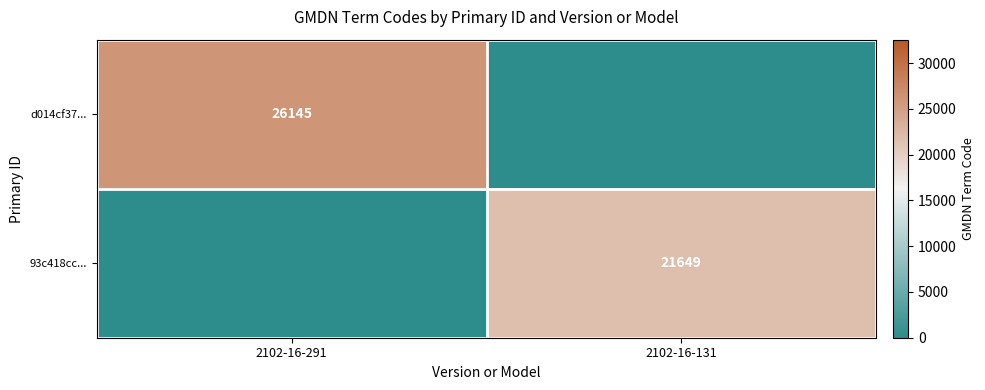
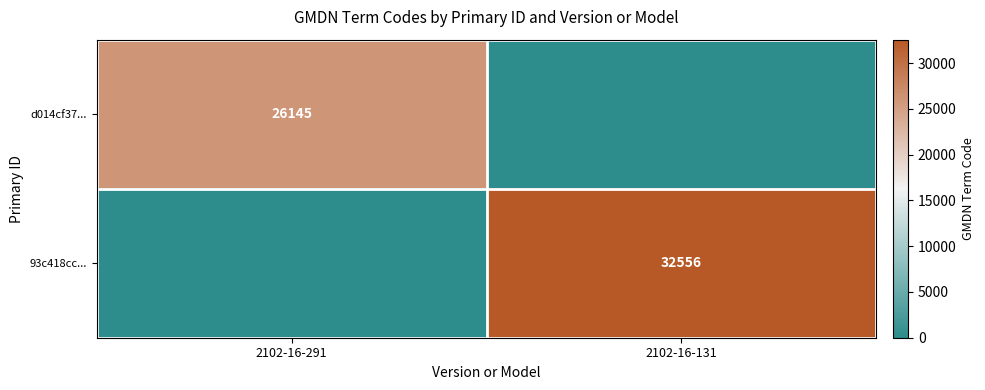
93c418cc..., 2102-16-131: 21649 -> 32556
